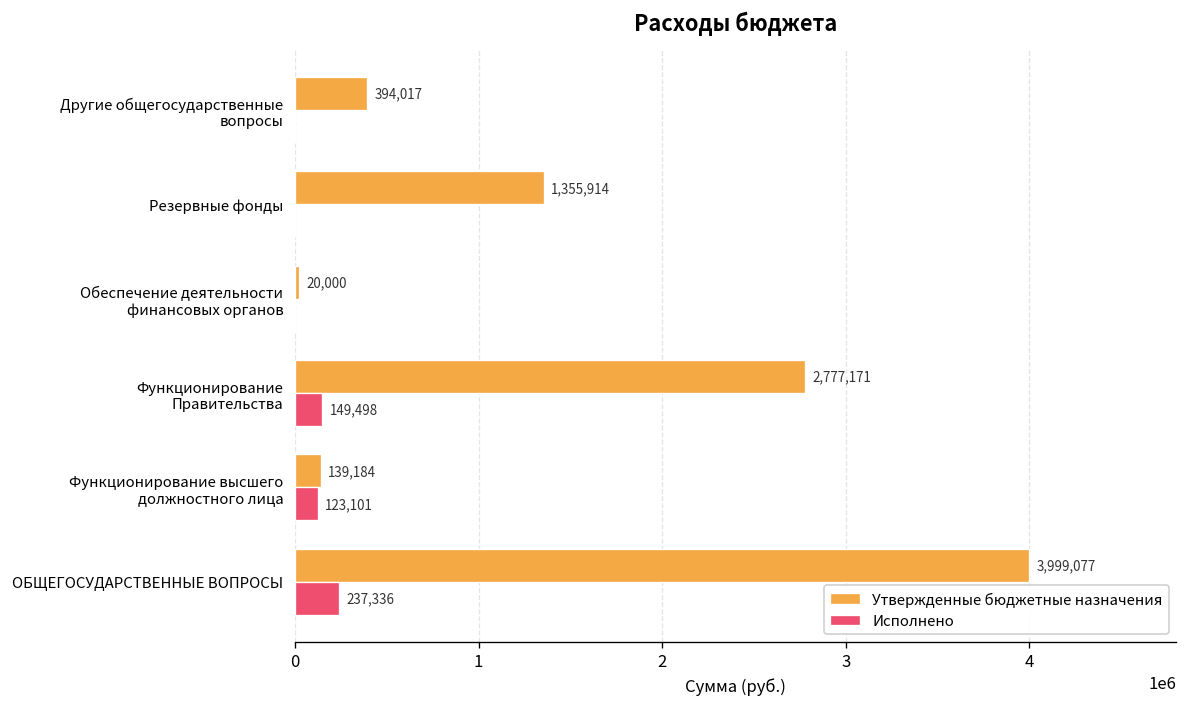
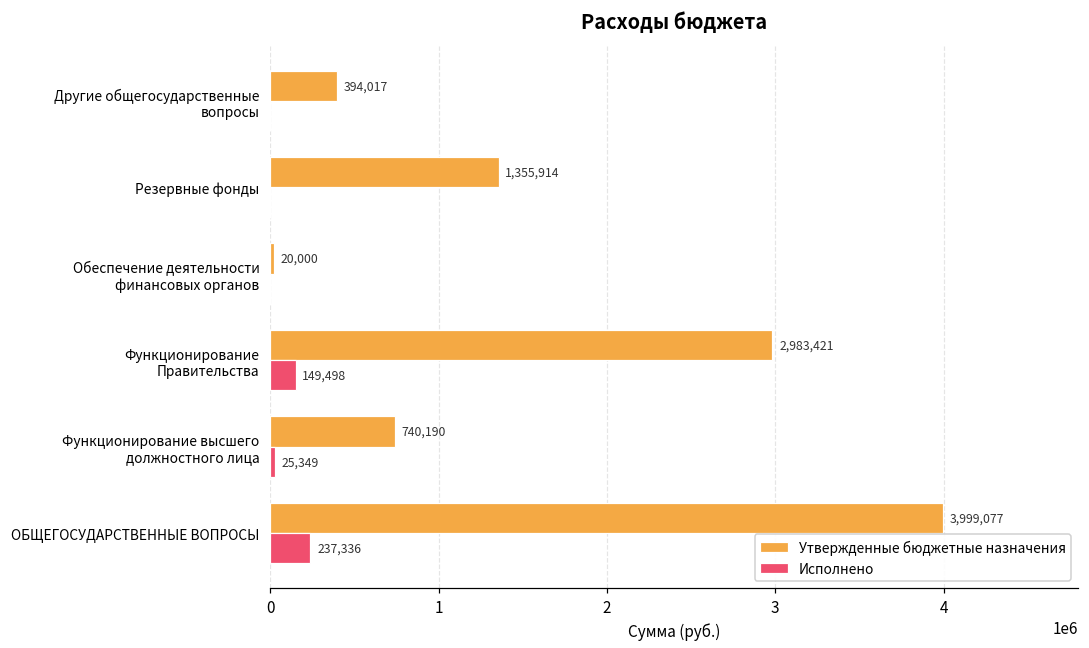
Утвержденные бюджетные назначения, Функционирование Правительства: 2,777,171 -> 2,983,421
Утвержденные бюджетные назначения, Функционирование высшего должностного лица: 139,184 -> 740,190
Исполнено, Функционирование высшего должностного лица: 123,101 -> 25,349
